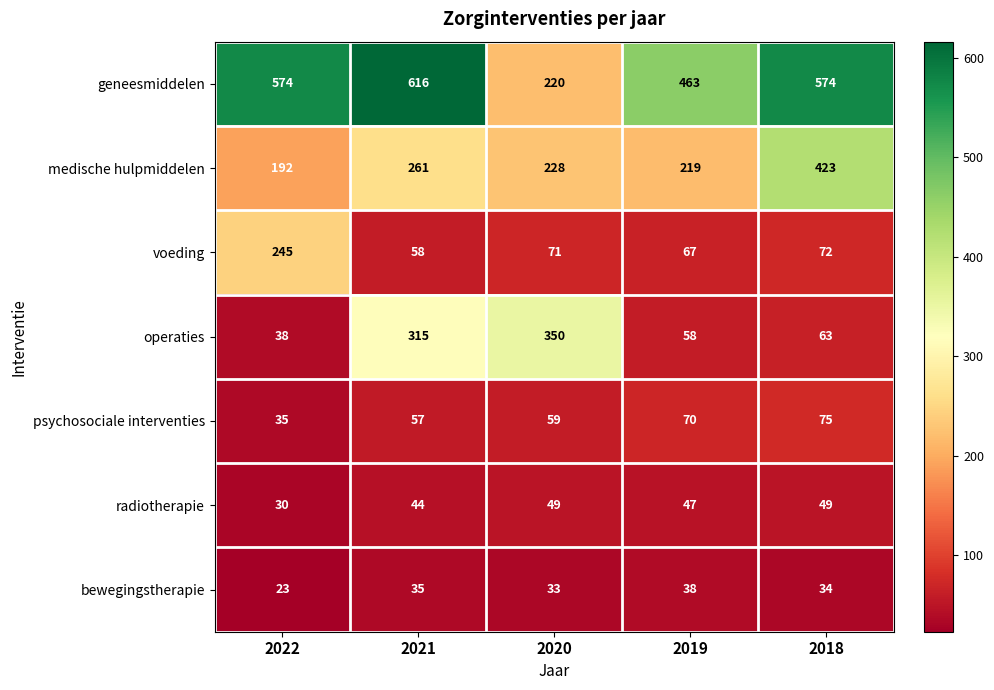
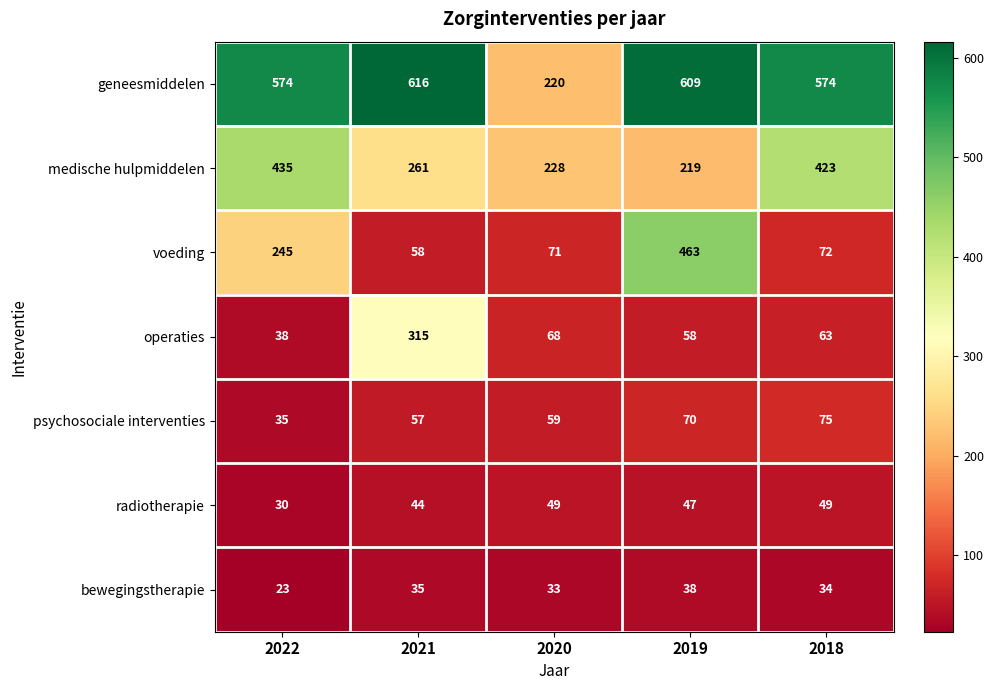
geneesmiddelen, 2019: 463 -> 609
medische hulpmiddelen, 2022: 192 -> 435
voeding, 2019: 67 -> 463
operaties, 2020: 350 -> 68
